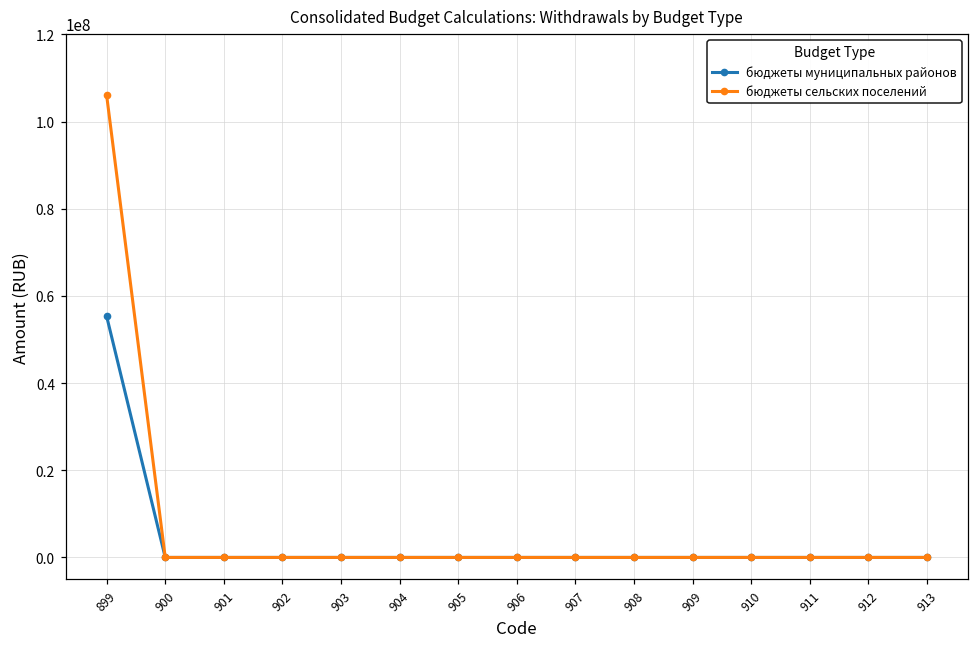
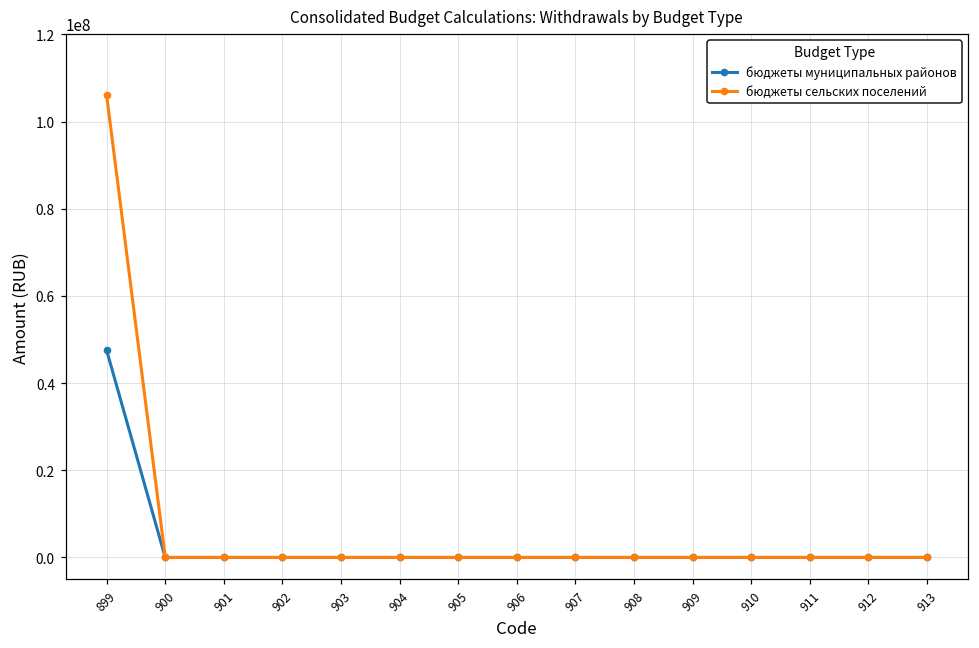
бюджеты муниципальных районов, 899: 55000000 -> 48000000
